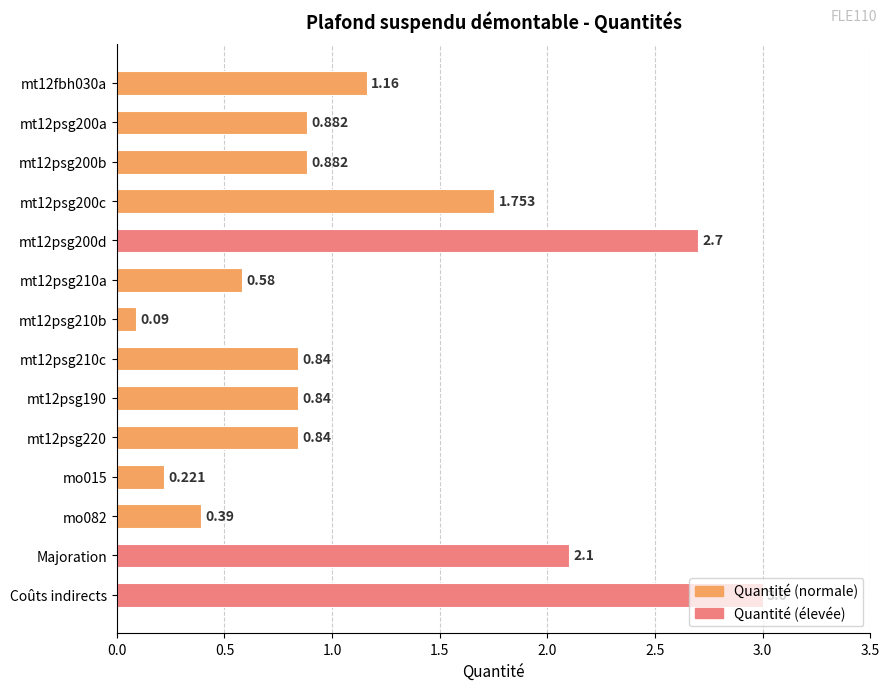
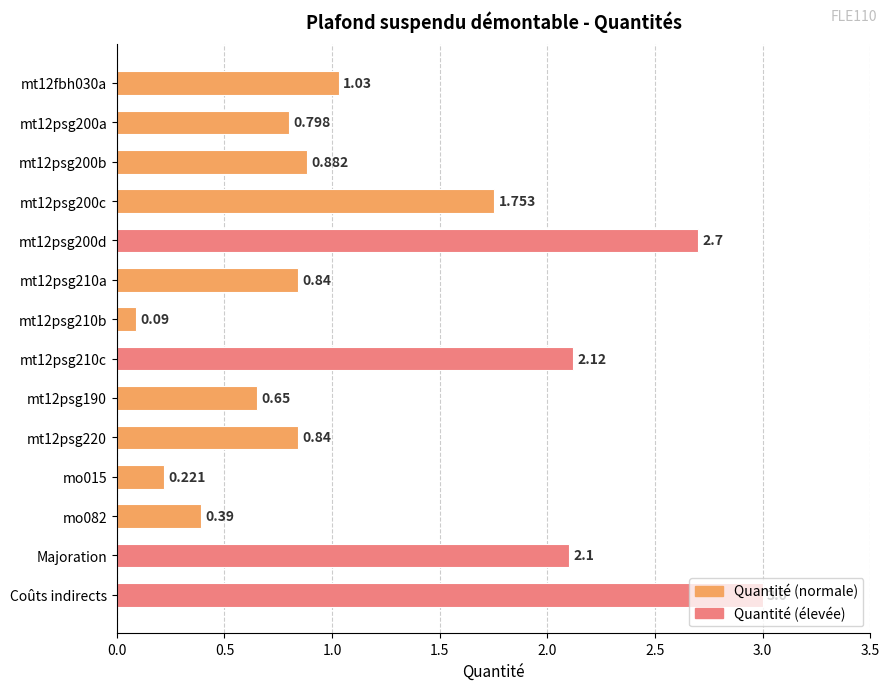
mt12fbh030a: 1.16 -> 1.03
mt12psg200a: 0.882 -> 0.798
mt12psg210a: 0.58 -> 0.84
mt12psg210c: 0.84 -> 2.12
mt12psg190: 0.84 -> 0.65
